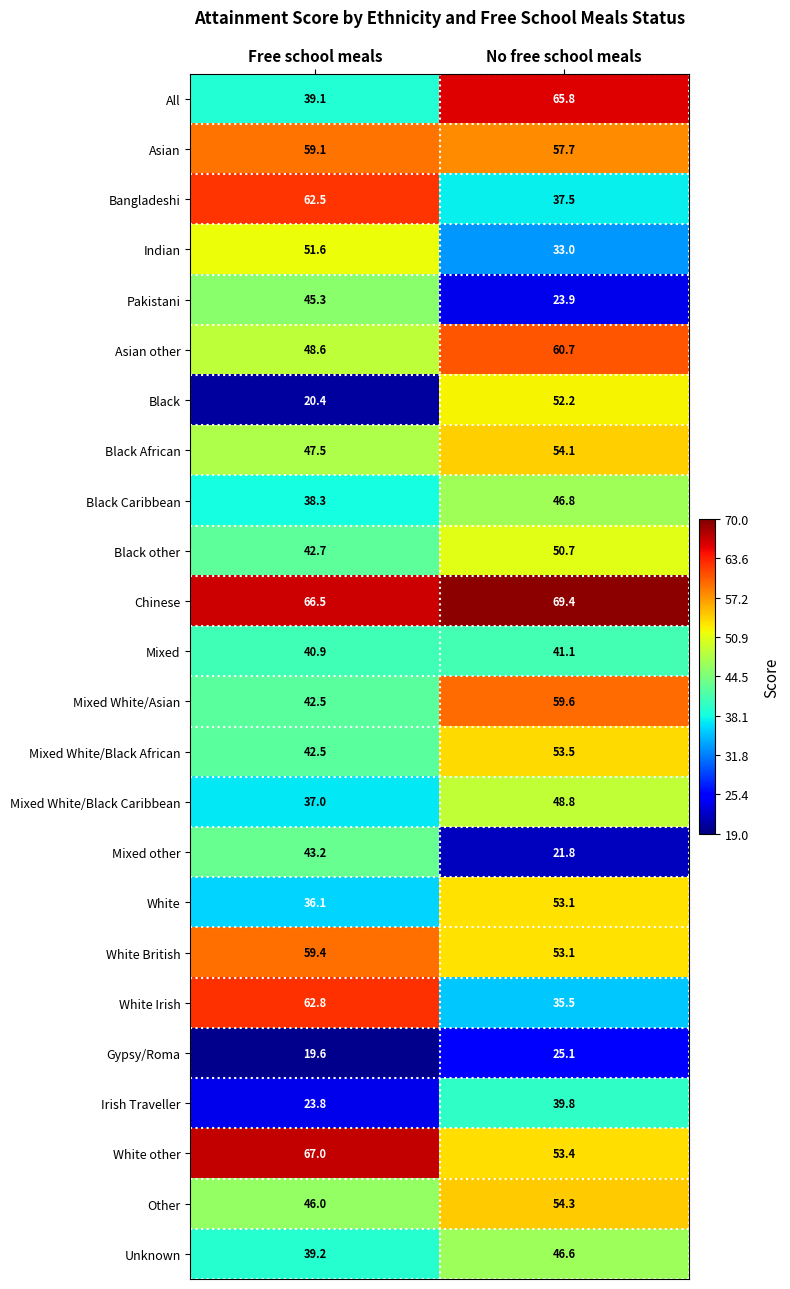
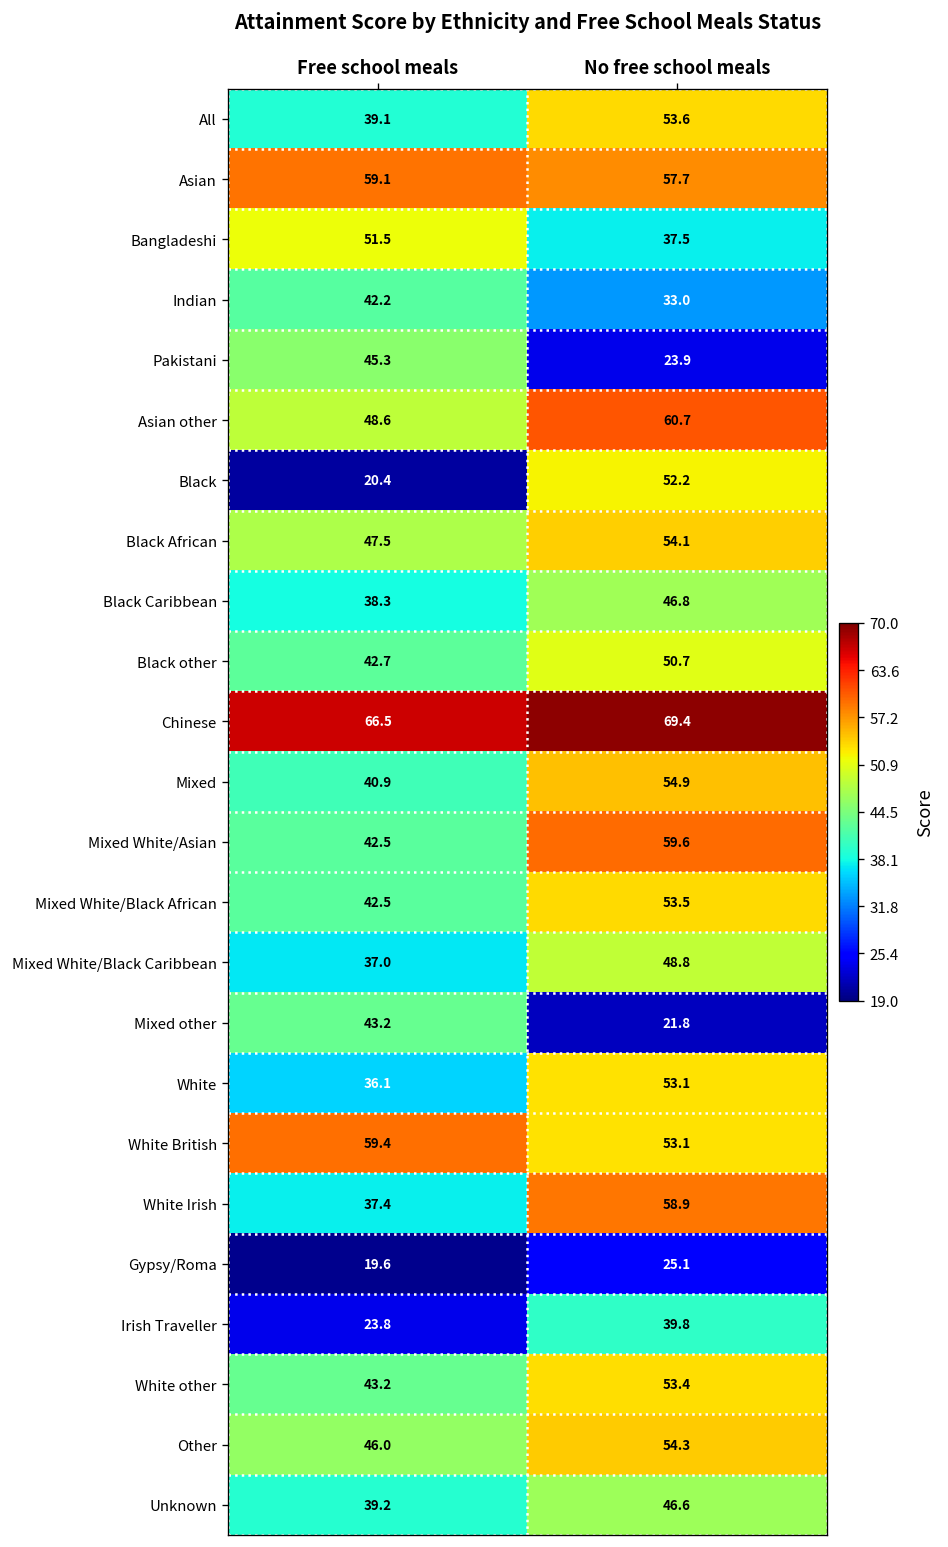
All, No free school meals: 65.8 -> 53.6
Bangladeshi, Free school meals: 62.5 -> 51.5
Indian, Free school meals: 51.6 -> 42.2
Mixed, No free school meals: 41.1 -> 54.9
White Irish, Free school meals: 62.8 -> 37.4
White Irish, No free school meals: 35.5 -> 58.9
White other, Free school meals: 67.0 -> 43.2
